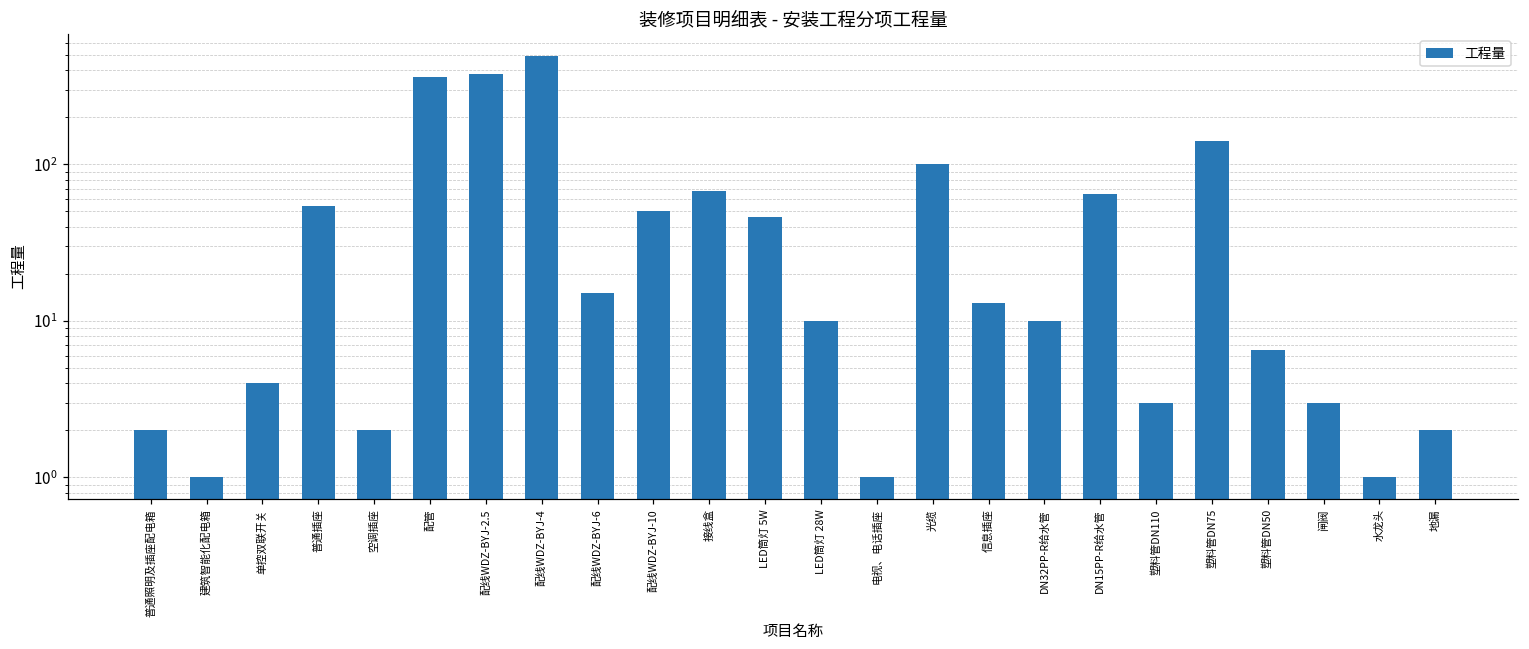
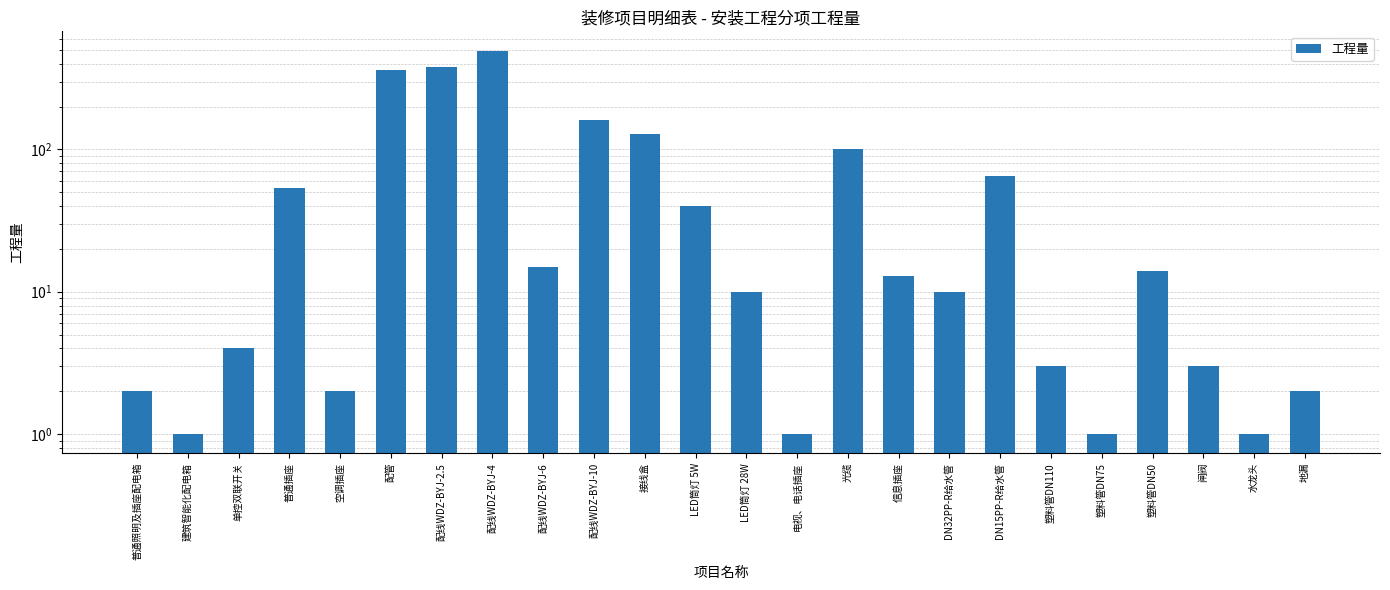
配线WDZ-BYJ-10: 50 -> 160
接线盒: 70 -> 130
LED筒灯 5W: 46 -> 40
塑料管DN75: 140 -> 1
塑料管DN50: 7 -> 14
